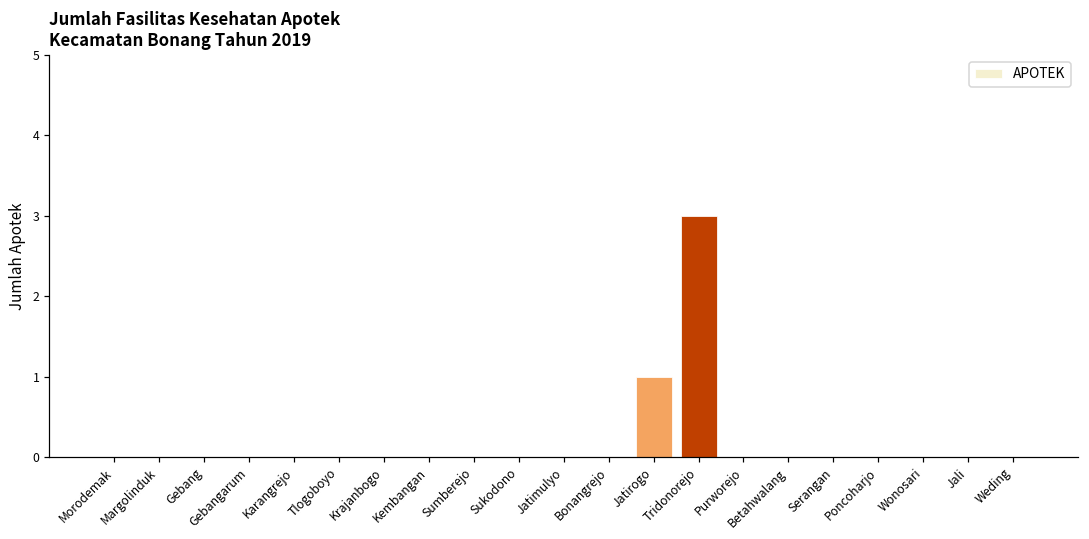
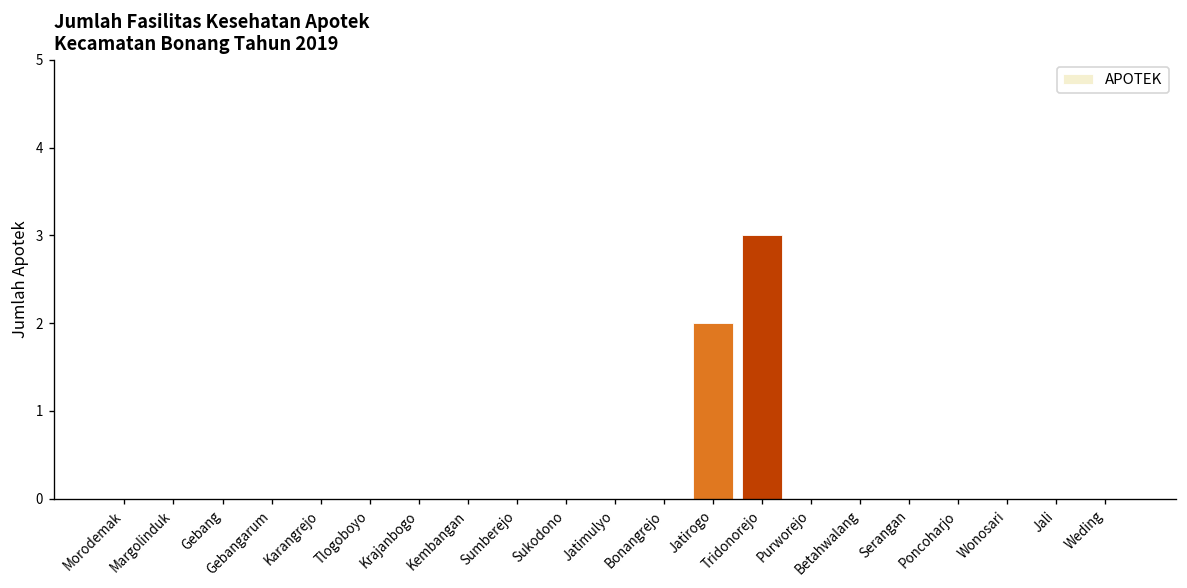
Jatirogo: 1 -> 2
